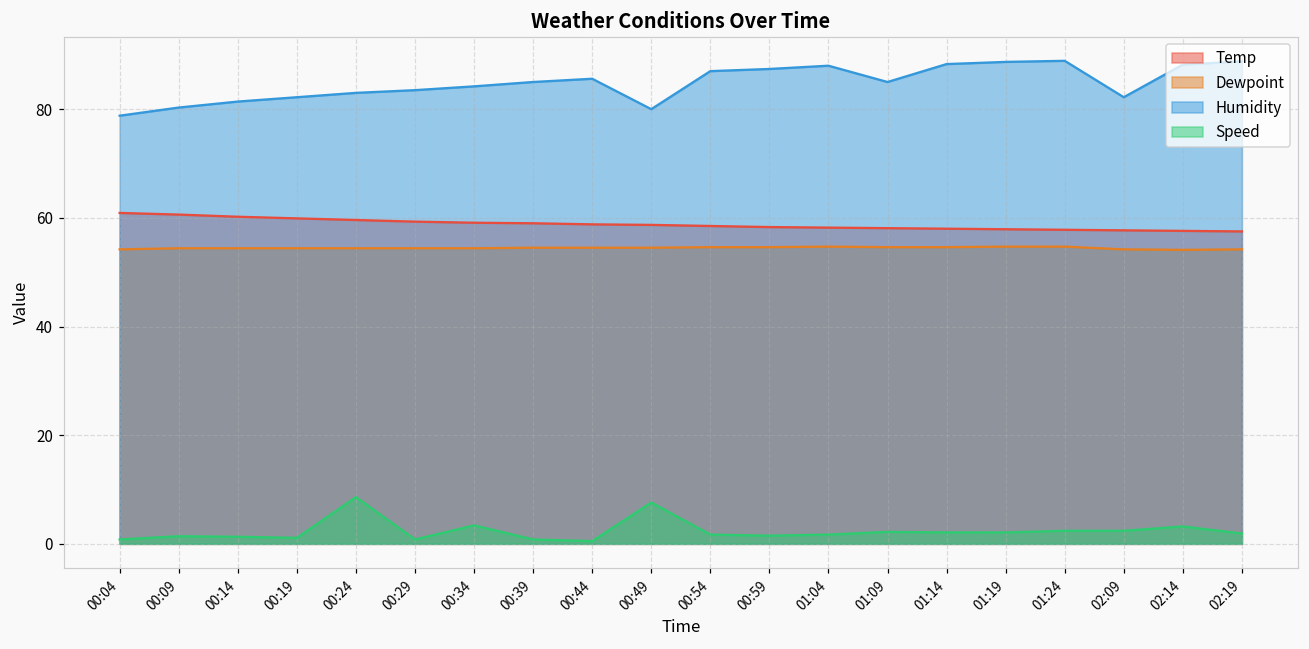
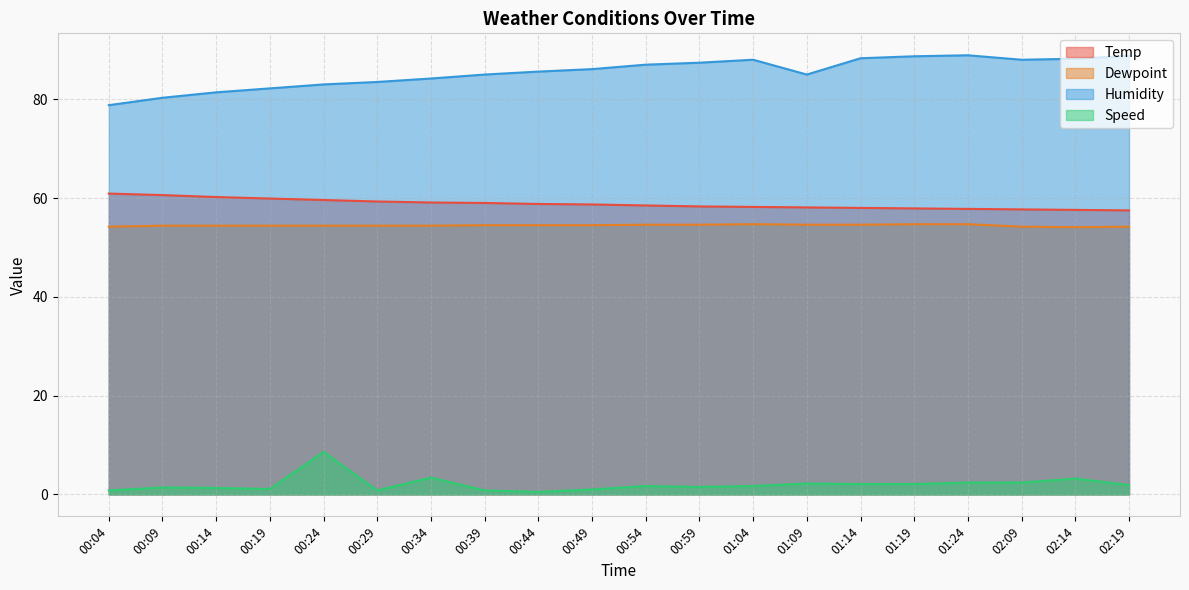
Humidity, 00:49: 80 -> 86
Speed, 00:49: 8 -> 1
Humidity, 02:09: 82 -> 88
